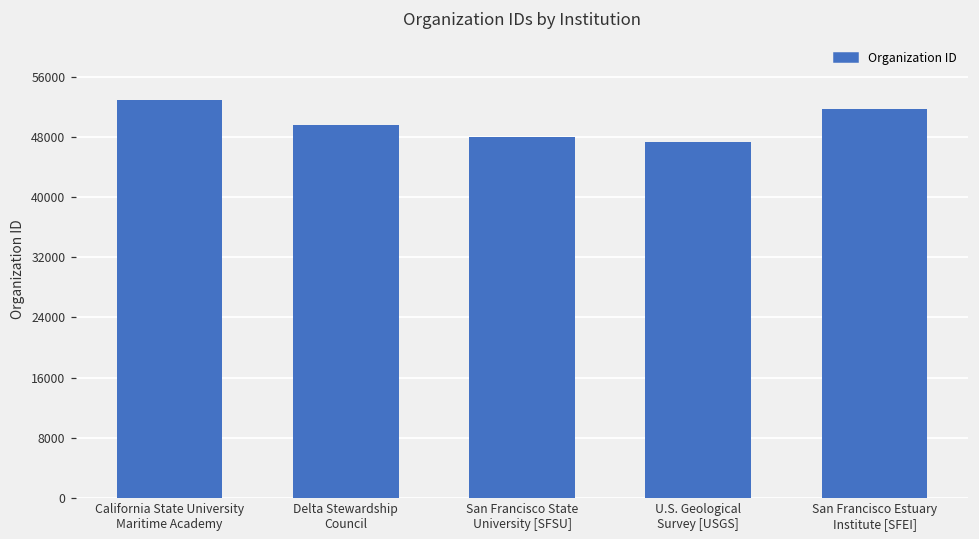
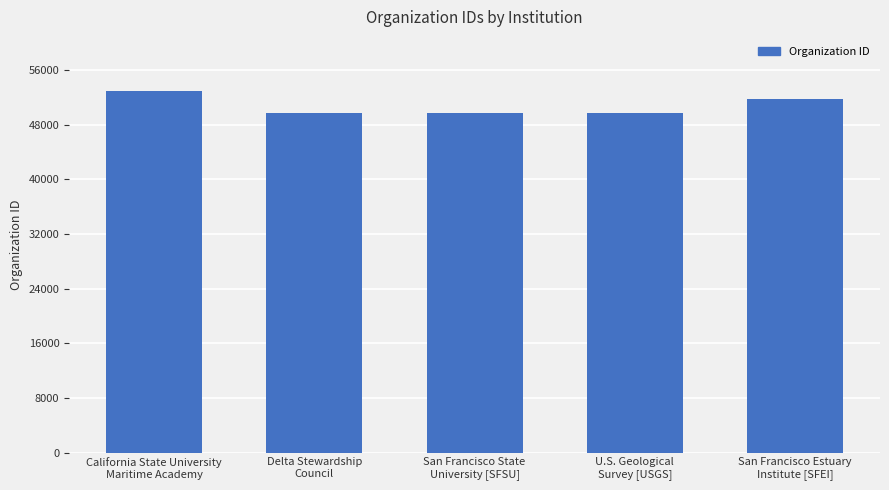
San Francisco State University [SFSU]: 48000 -> 50000
U.S. Geological Survey [USGS]: 47000 -> 50000
